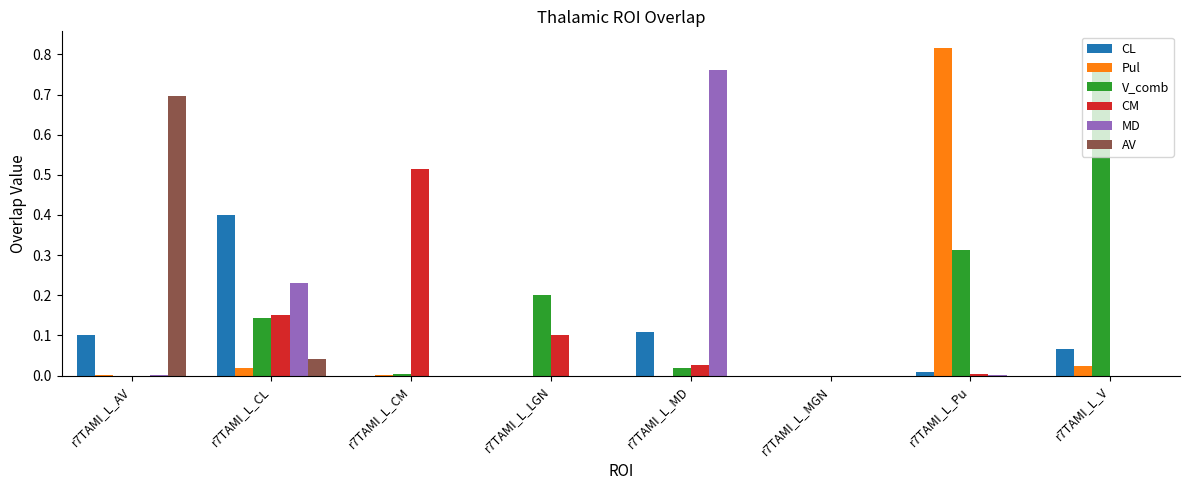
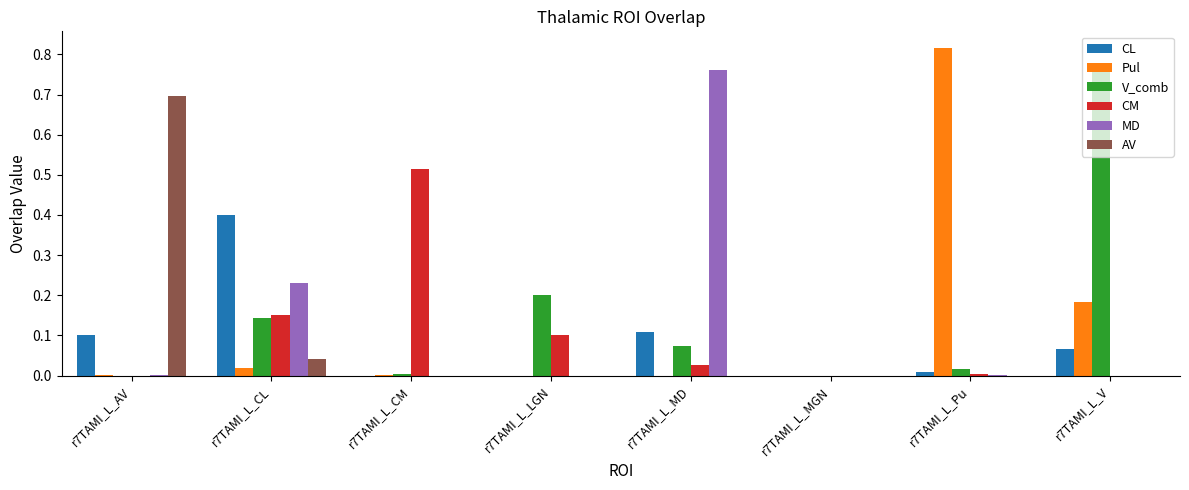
V_comb, r7TAMI_L_MD: 0.02 -> 0.07
V_comb, r7TAMI_L_Pu: 0.31 -> 0.02
Pul, r7TAMI_L_V: 0.02 -> 0.18
